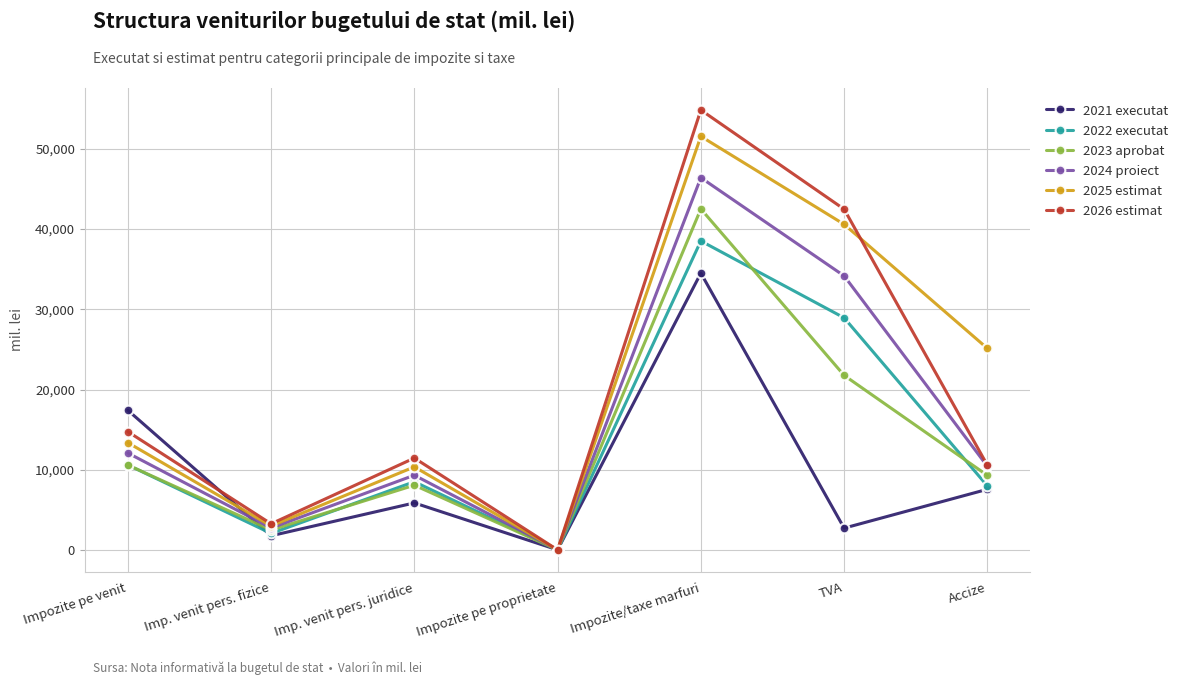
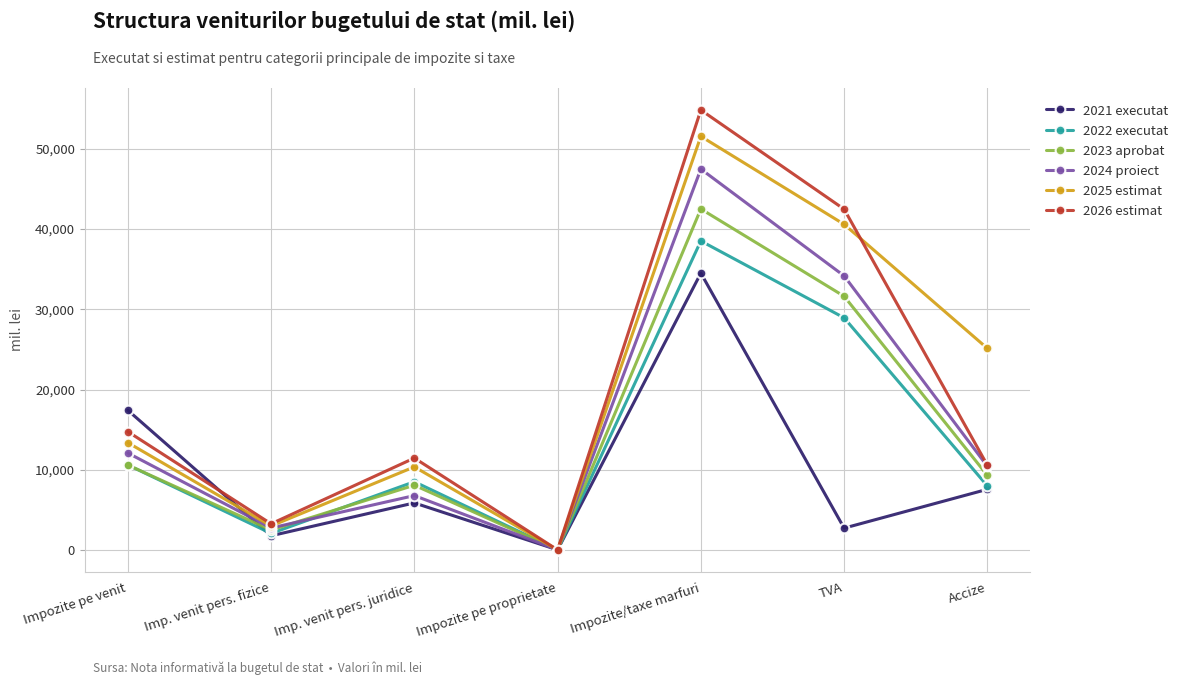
2024 proiect, Imp. venit pers. juridice: 9,000 -> 7,000
2024 proiect, Impozite/taxe marfuri: 46,000 -> 47,000
2023 aprobat, TVA: 22,000 -> 32,000
